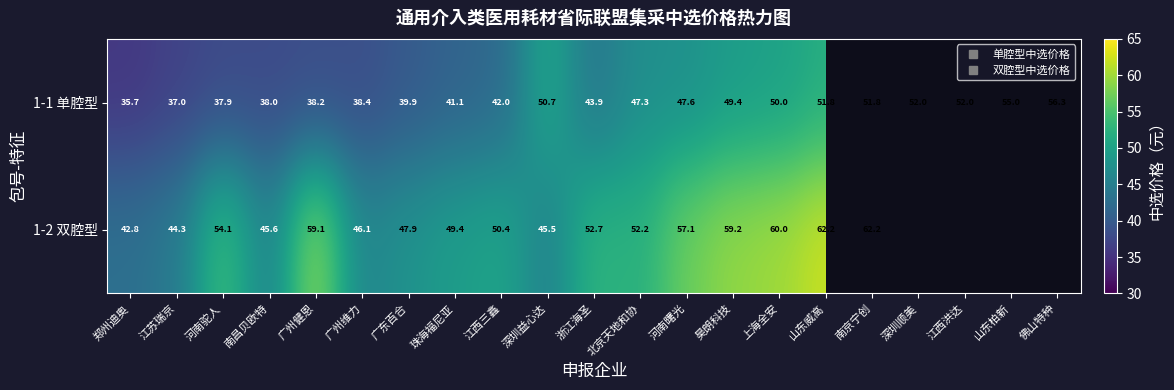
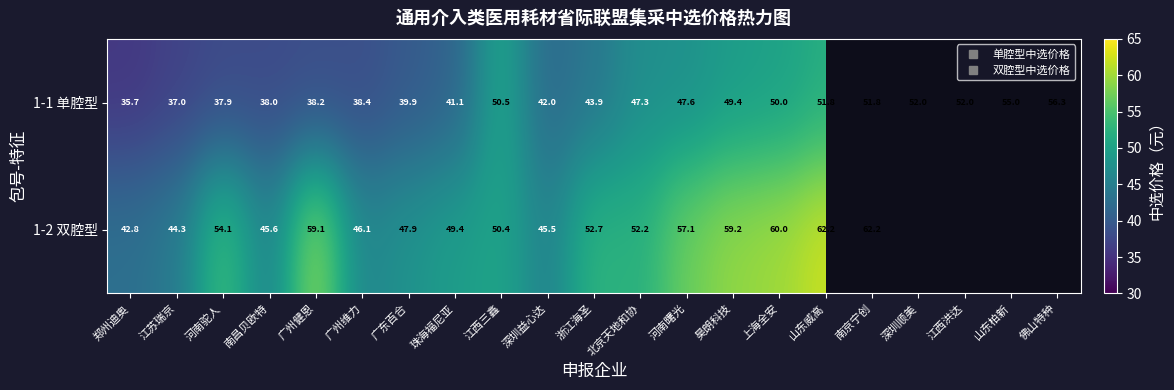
1-1 单腔型, 江西三鑫: 42.0 -> 50.5
1-1 单腔型, 深圳益心达: 50.7 -> 42.0
